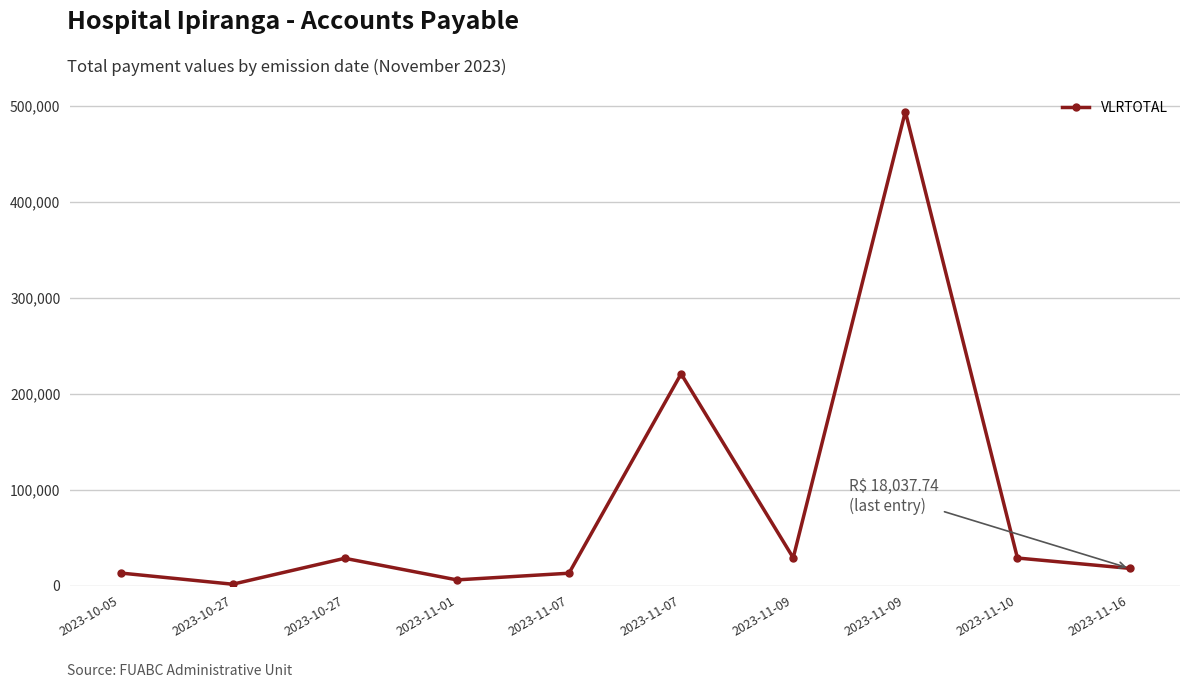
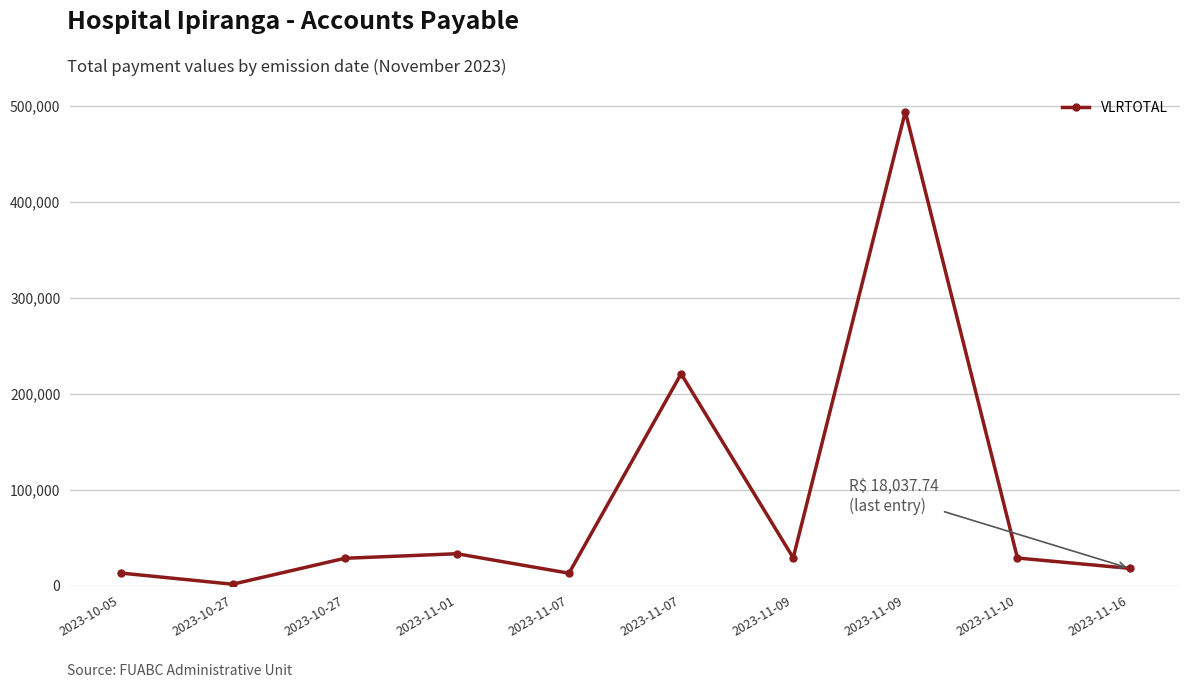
2023-11-01: 10,000 -> 30,000
